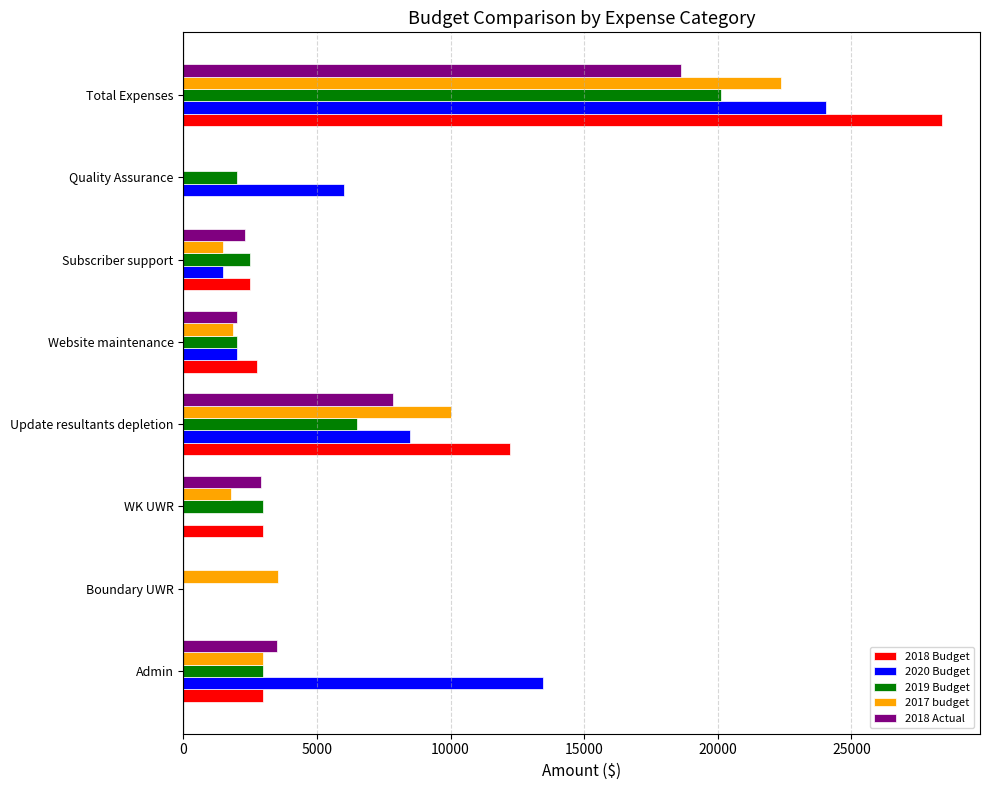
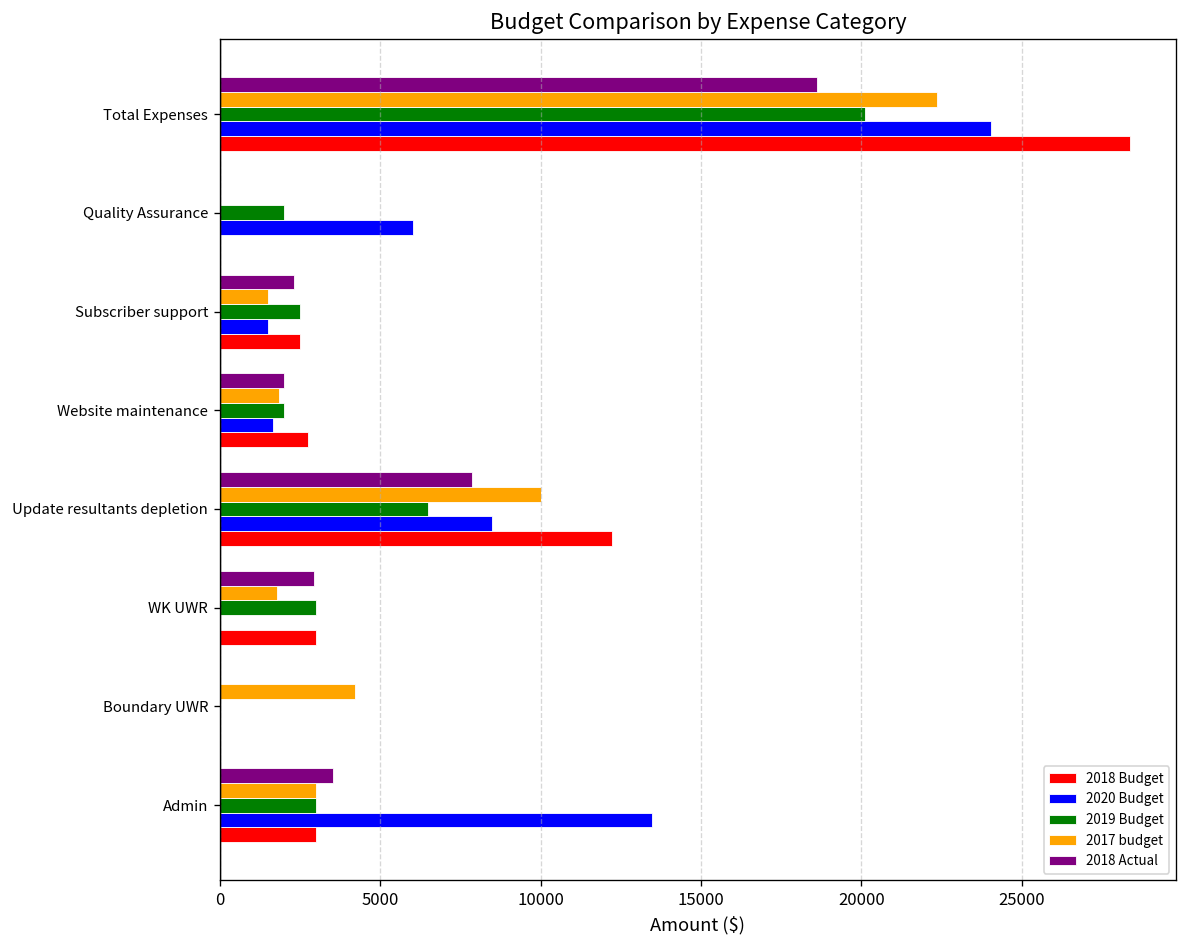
2020 Budget, Website maintenance: 2000 -> 1600
2017 budget, Boundary UWR: 3500 -> 4200
